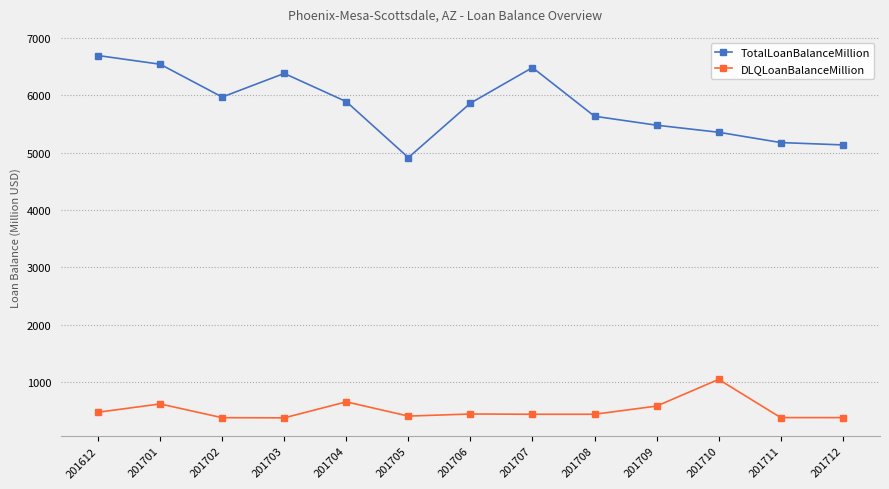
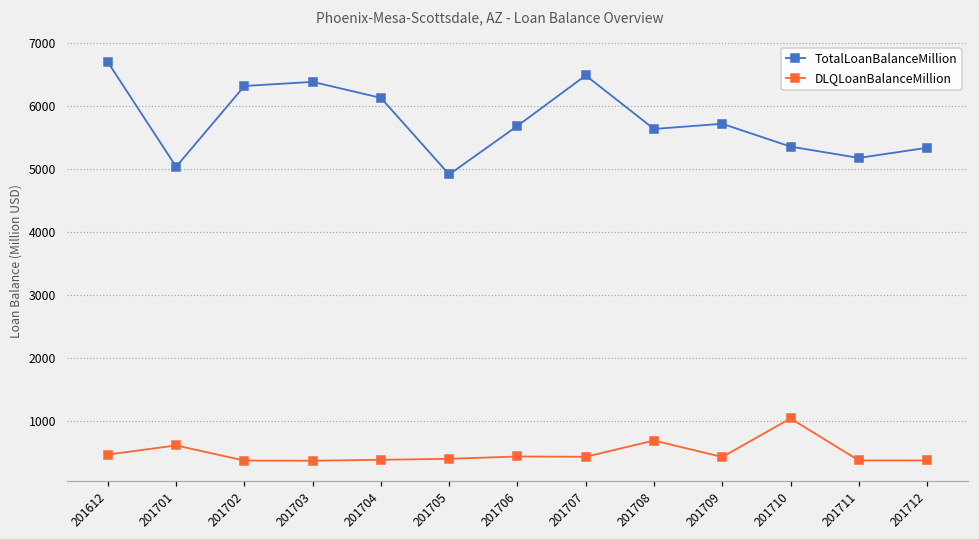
TotalLoanBalanceMillion, 201701: 6500 -> 5000
TotalLoanBalanceMillion, 201702: 6000 -> 6300
TotalLoanBalanceMillion, 201704: 5900 -> 6100
DLQLoanBalanceMillion, 201704: 700 -> 400
TotalLoanBalanceMillion, 201706: 5900 -> 5700
DLQLoanBalanceMillion, 201708: 400 -> 700
TotalLoanBalanceMillion, 201709: 5500 -> 5700
DLQLoanBalanceMillion, 201709: 600 -> 400
TotalLoanBalanceMillion, 201712: 5100 -> 5300
